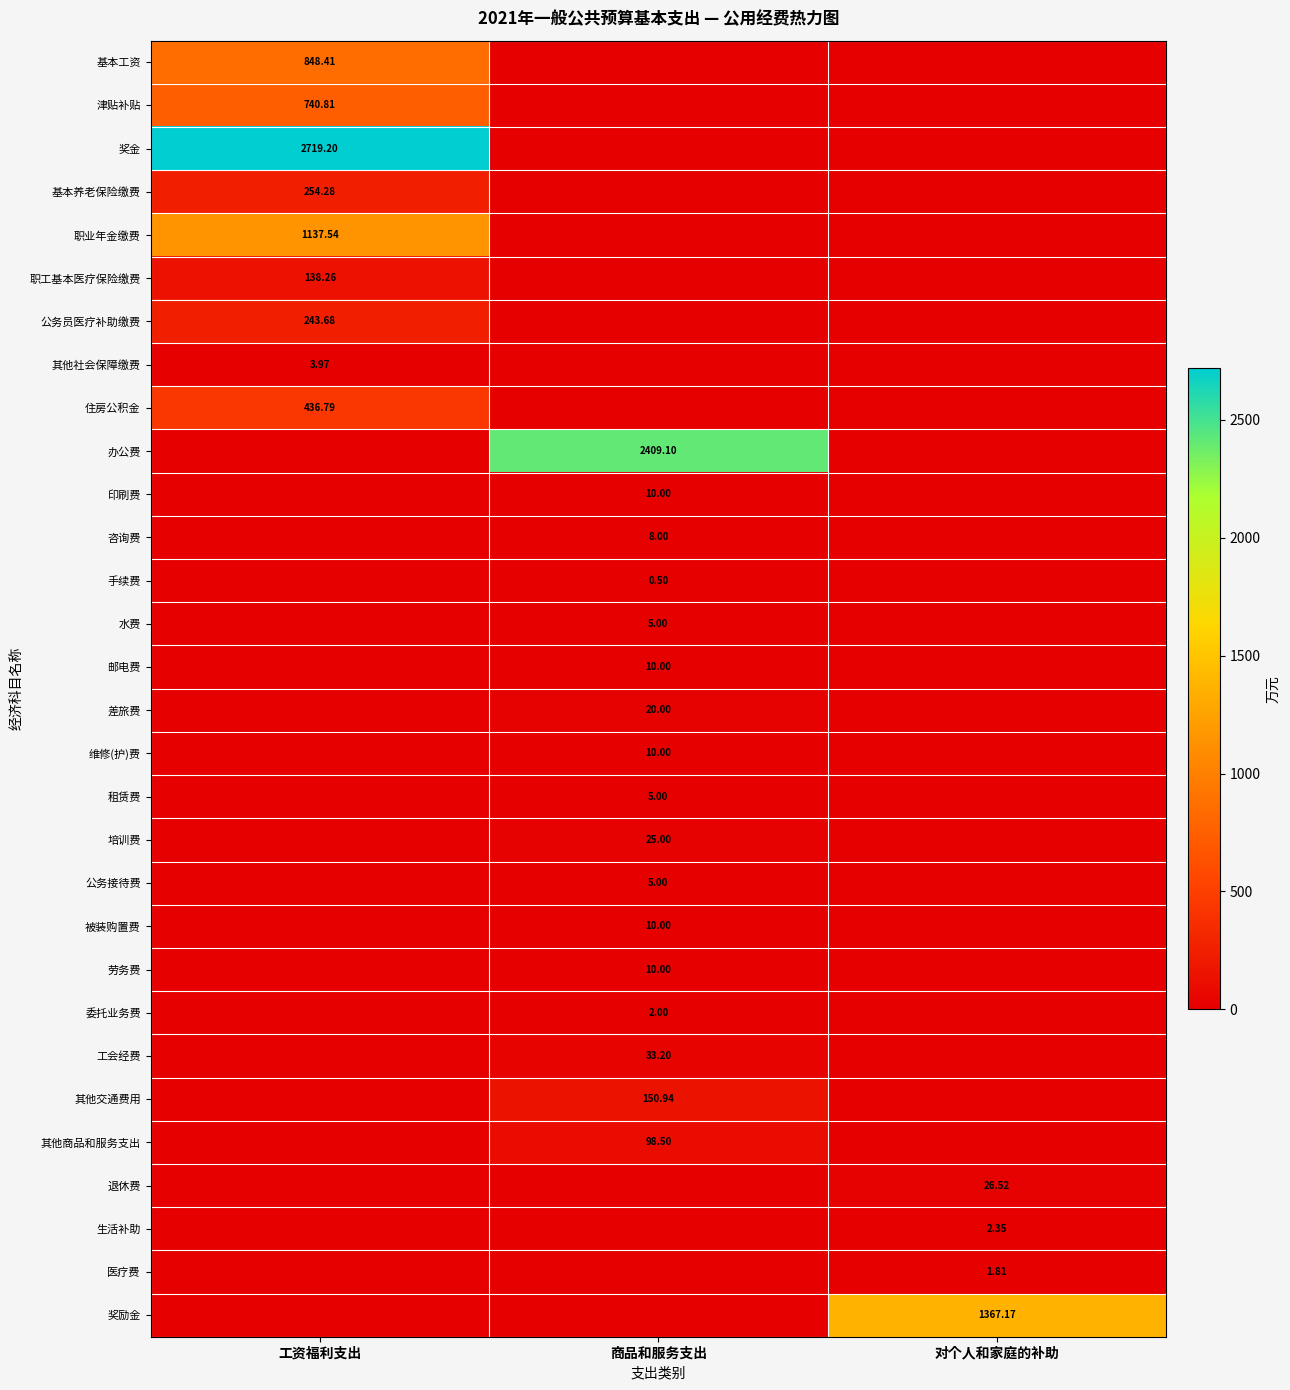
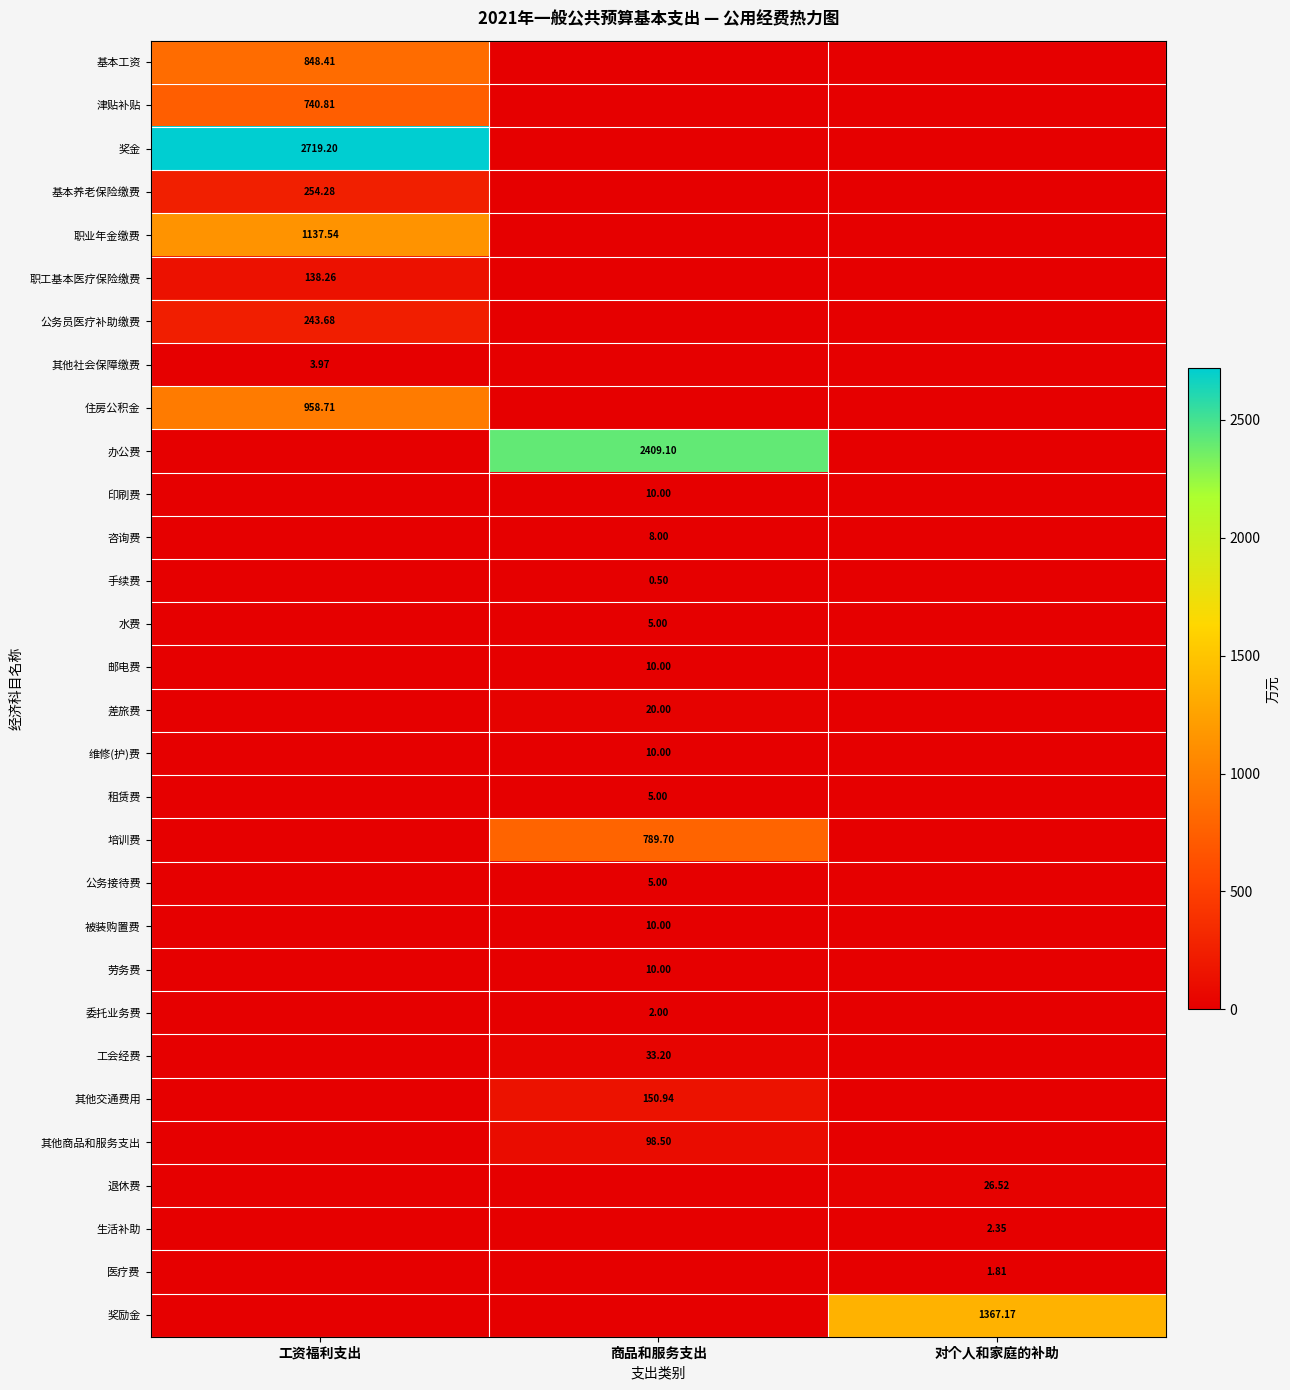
住房公积金, 工资福利支出: 436.79 -> 958.71
培训费, 商品和服务支出: 25.00 -> 789.70
